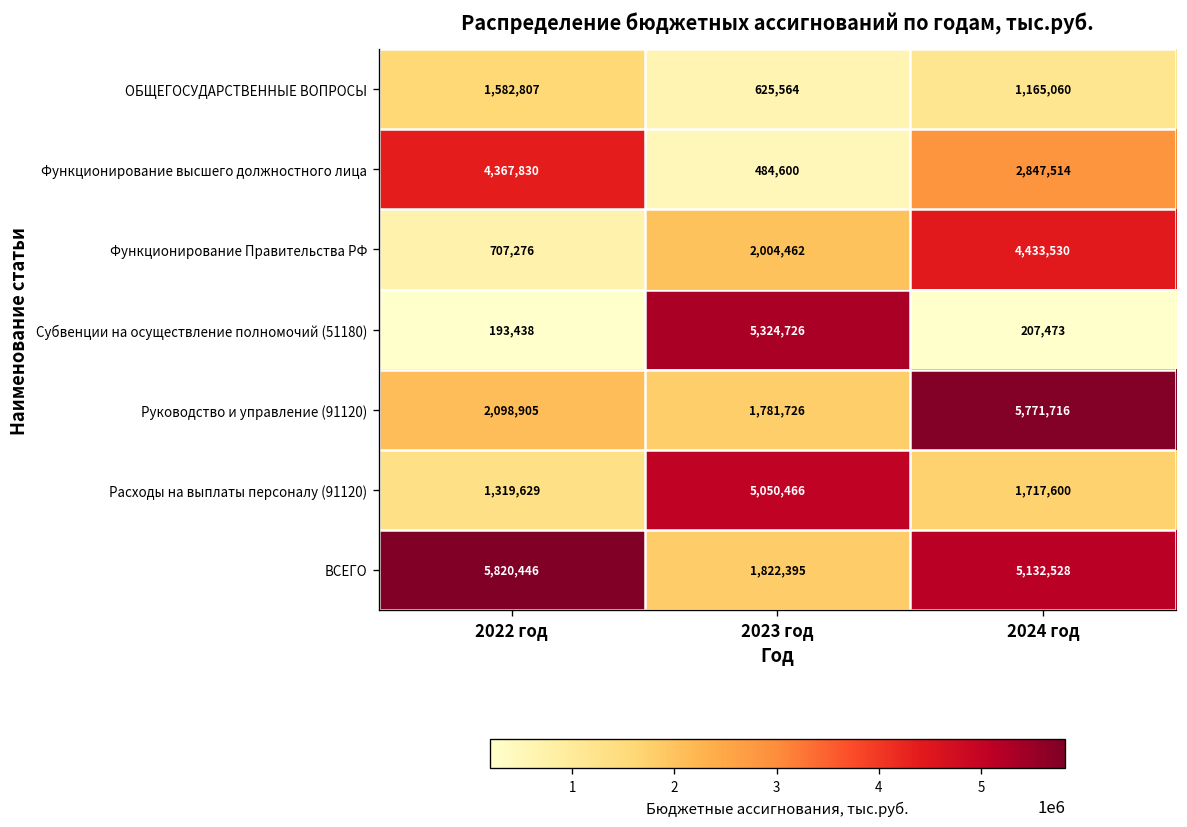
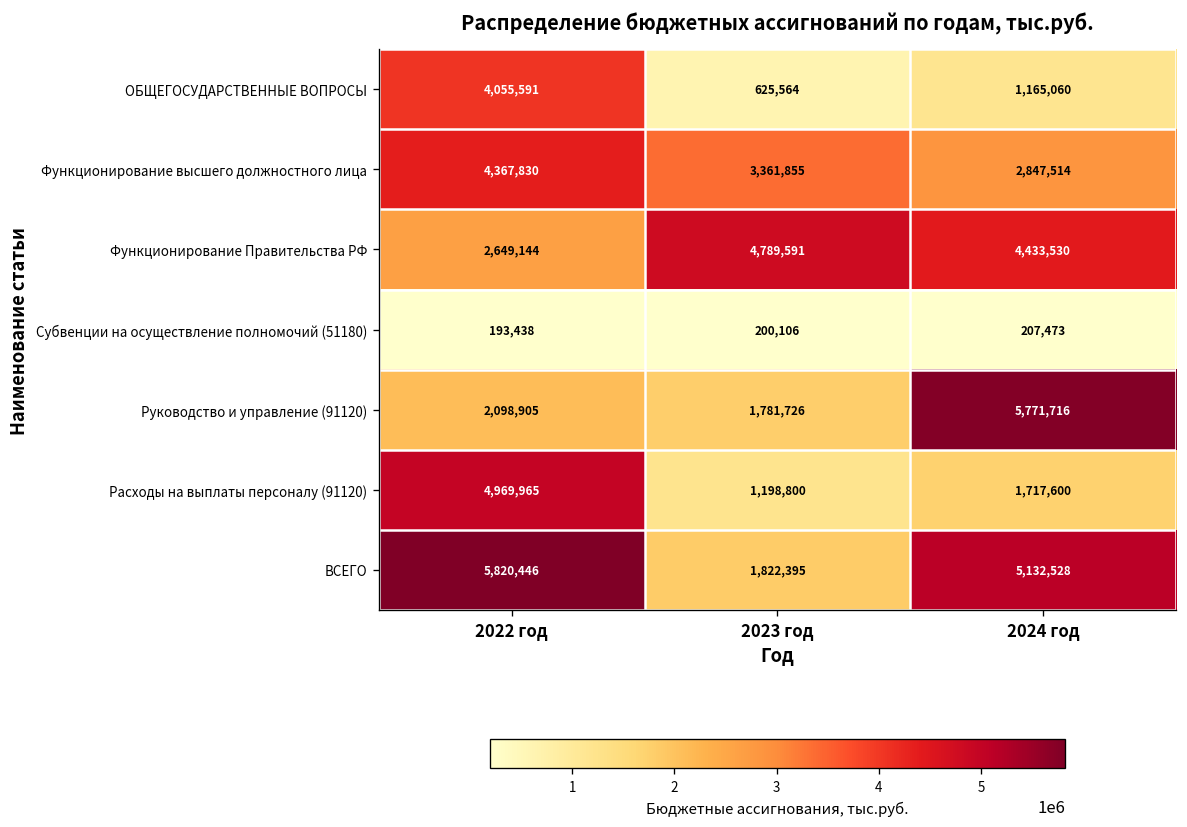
ОБЩЕГОСУДАРСТВЕННЫЕ ВОПРОСЫ, 2022 год: 1,582,807 -> 4,055,591
Функционирование высшего должностного лица, 2023 год: 484,600 -> 3,361,855
Функционирование Правительства РФ, 2022 год: 707,276 -> 2,649,144
Функционирование Правительства РФ, 2023 год: 2,004,462 -> 4,789,591
Субвенции на осуществление полномочий (51180), 2023 год: 5,324,726 -> 200,106
Расходы на выплаты персоналу (91120), 2022 год: 1,319,629 -> 4,969,965
Расходы на выплаты персоналу (91120), 2023 год: 5,050,466 -> 1,198,800
